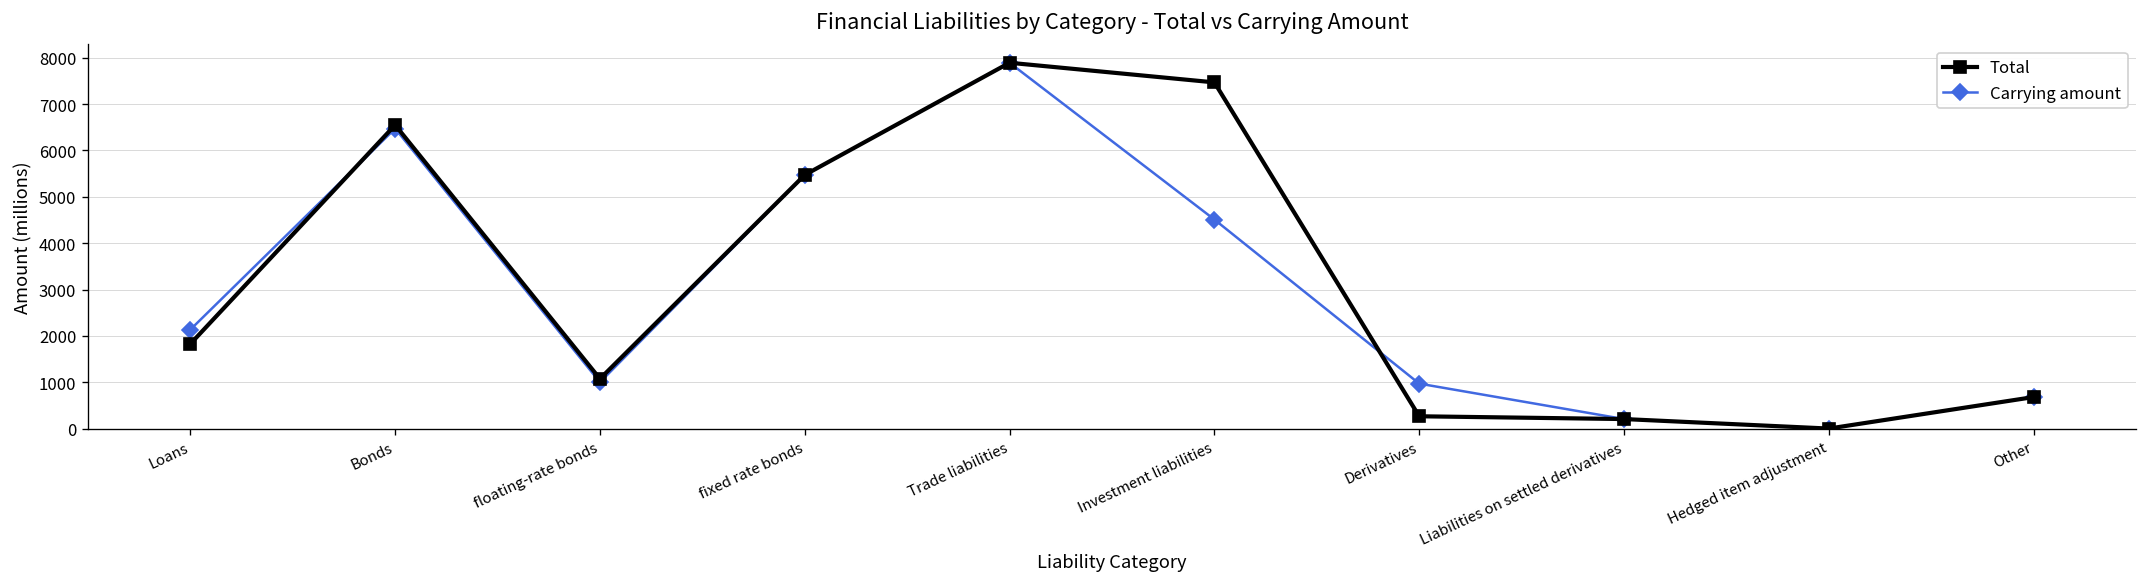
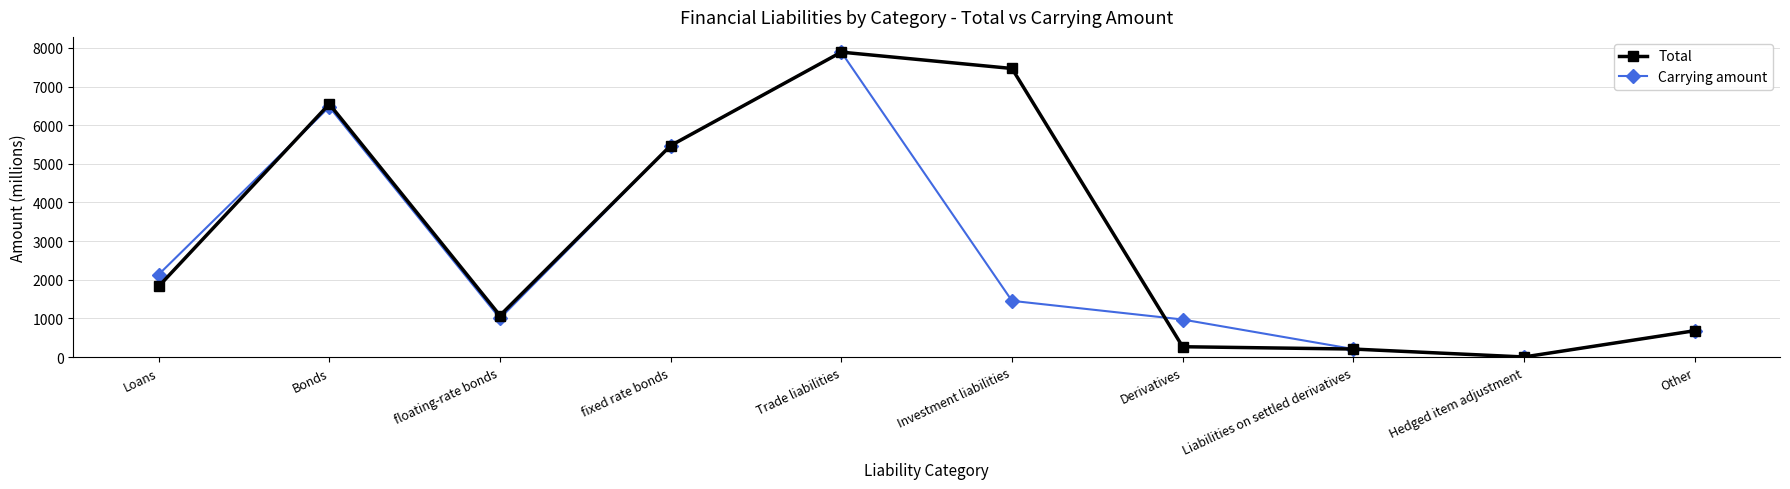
Carrying amount, Investment liabilities: 4500 -> 1500
